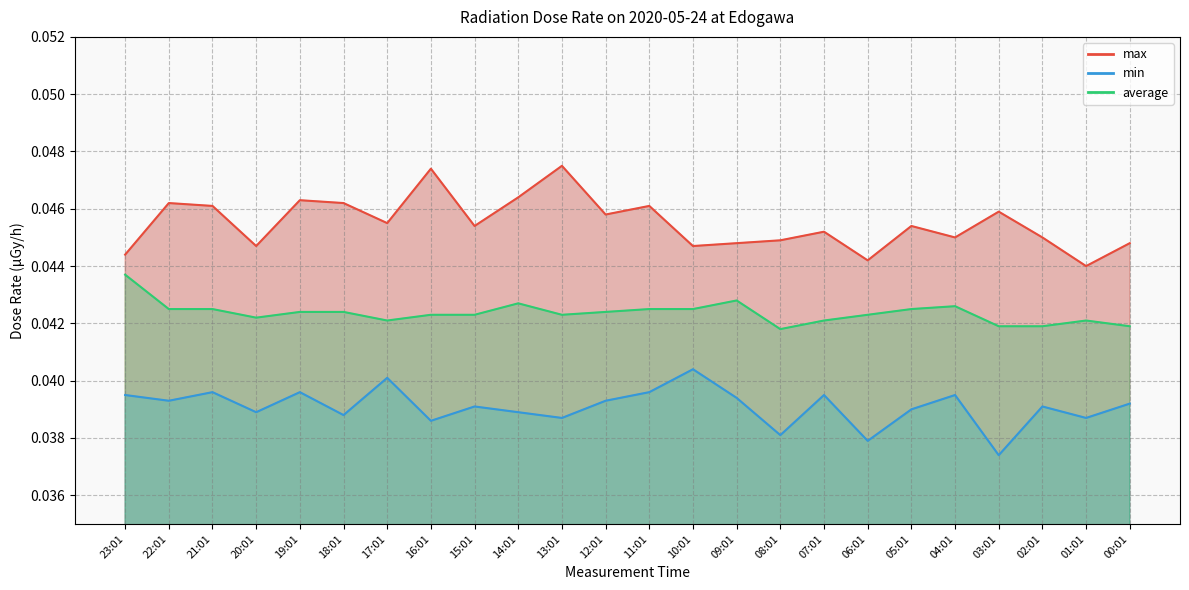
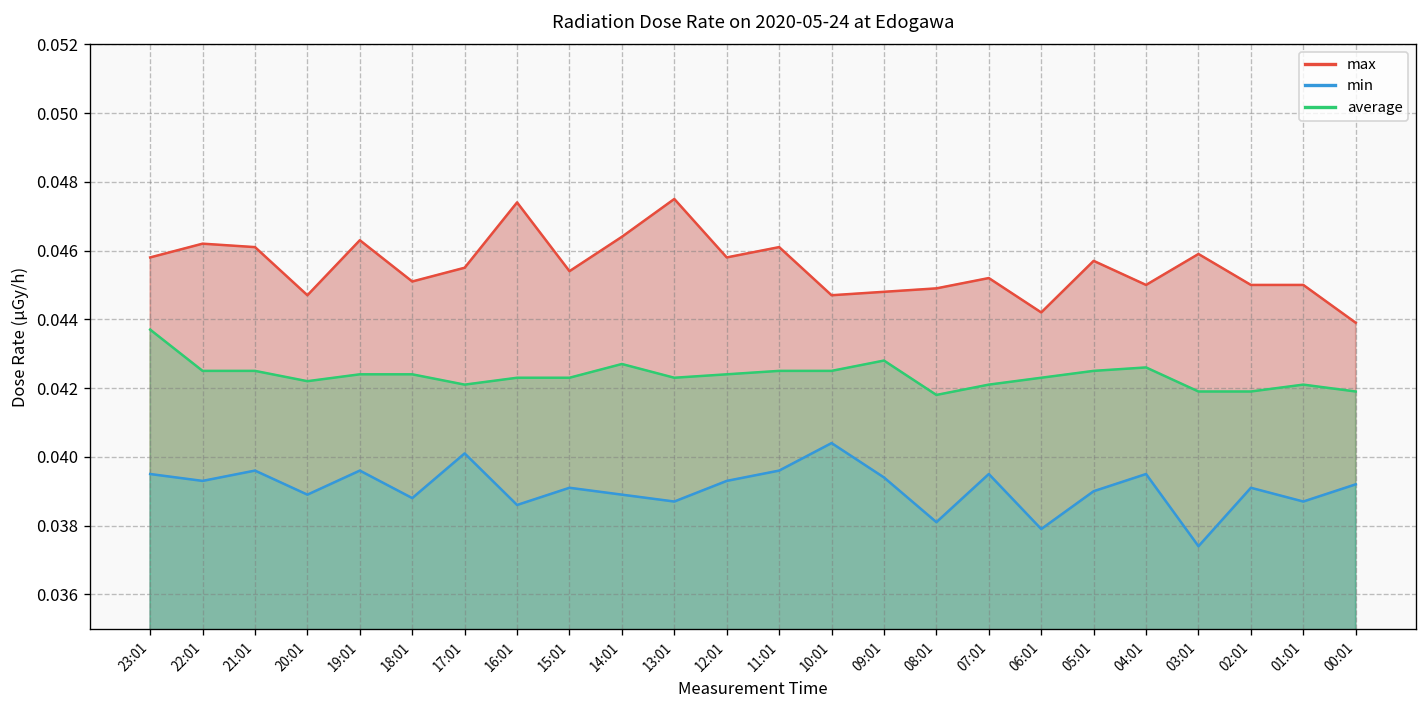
max, 23:01: 0.0444 -> 0.0458
max, 18:01: 0.0462 -> 0.0451
max, 05:01: 0.0454 -> 0.0457
max, 01:01: 0.044 -> 0.045
max, 00:01: 0.0448 -> 0.0439
